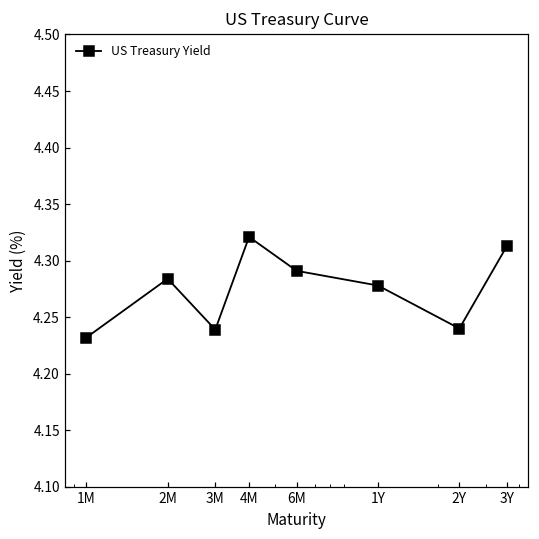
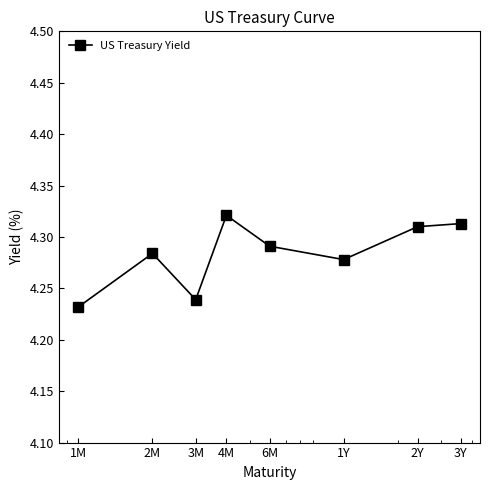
2Y: 4.24 -> 4.31
